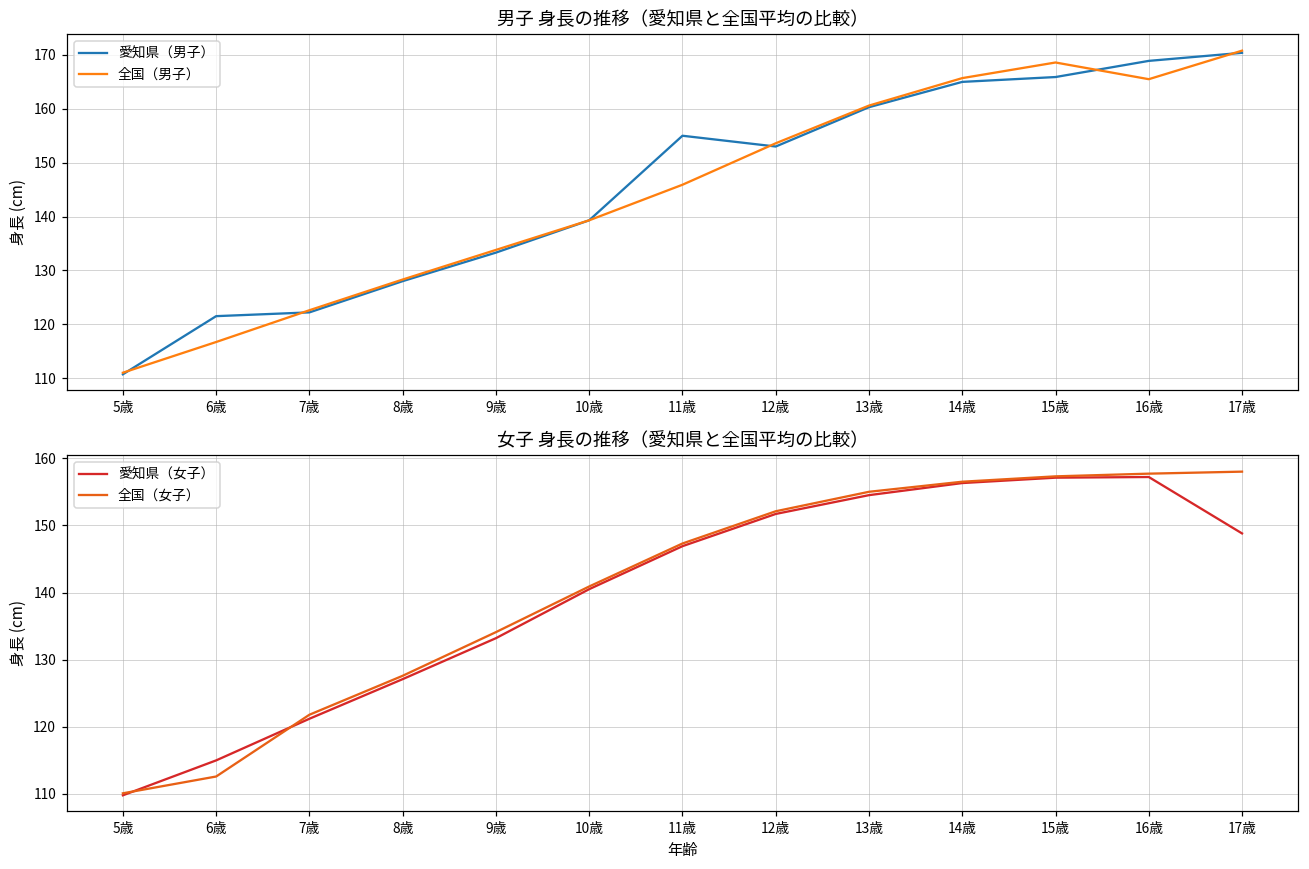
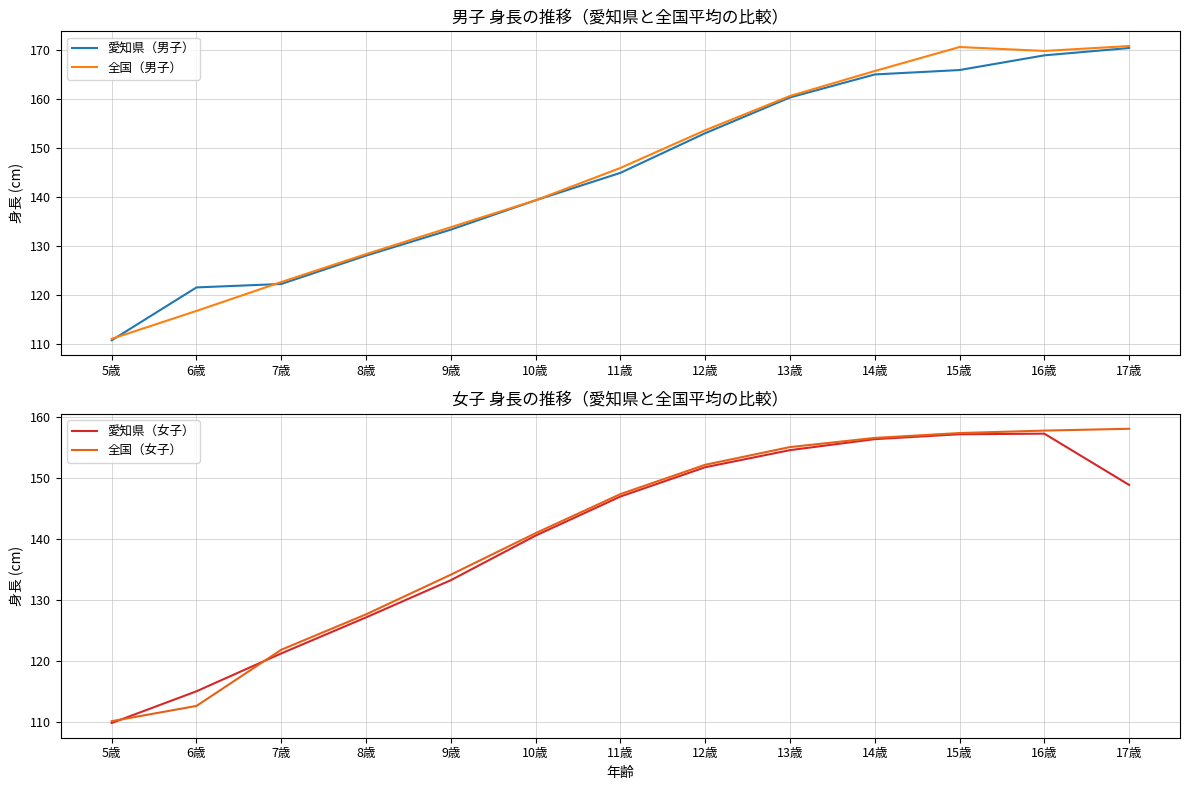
男子 身長の推移（愛知県と全国平均の比較）, 愛知県（男子）, 11歳: 155 -> 145
男子 身長の推移（愛知県と全国平均の比較）, 全国（男子）, 15歳: 169 -> 171
男子 身長の推移（愛知県と全国平均の比較）, 全国（男子）, 16歳: 166 -> 170
